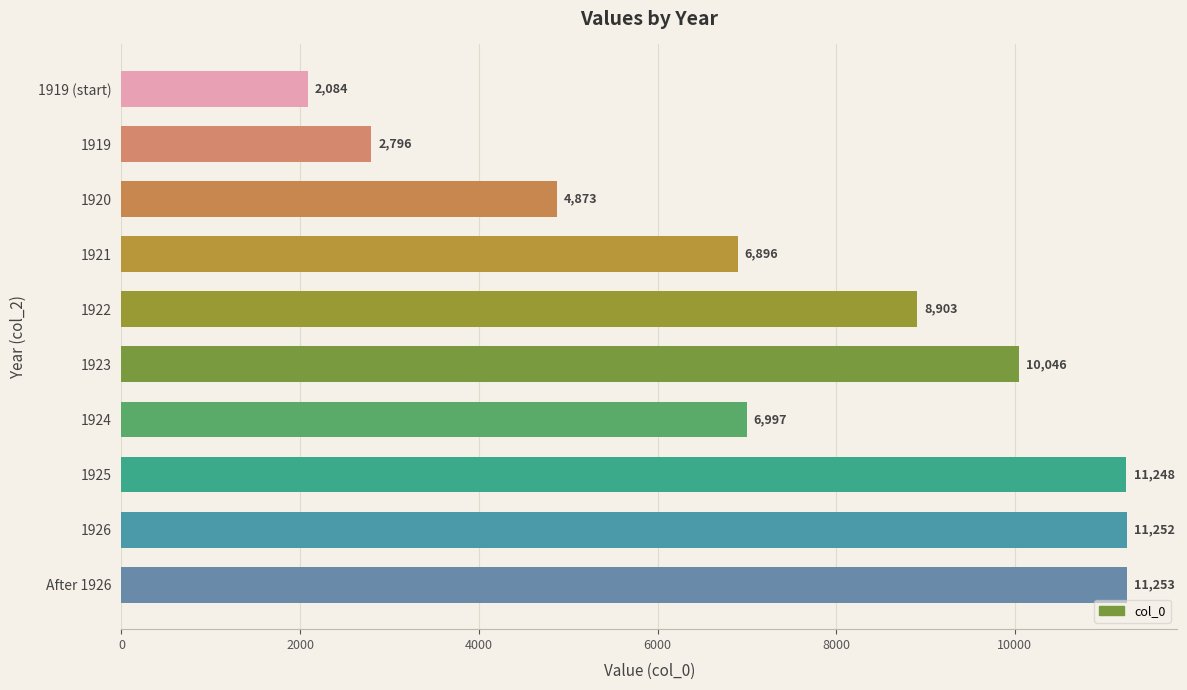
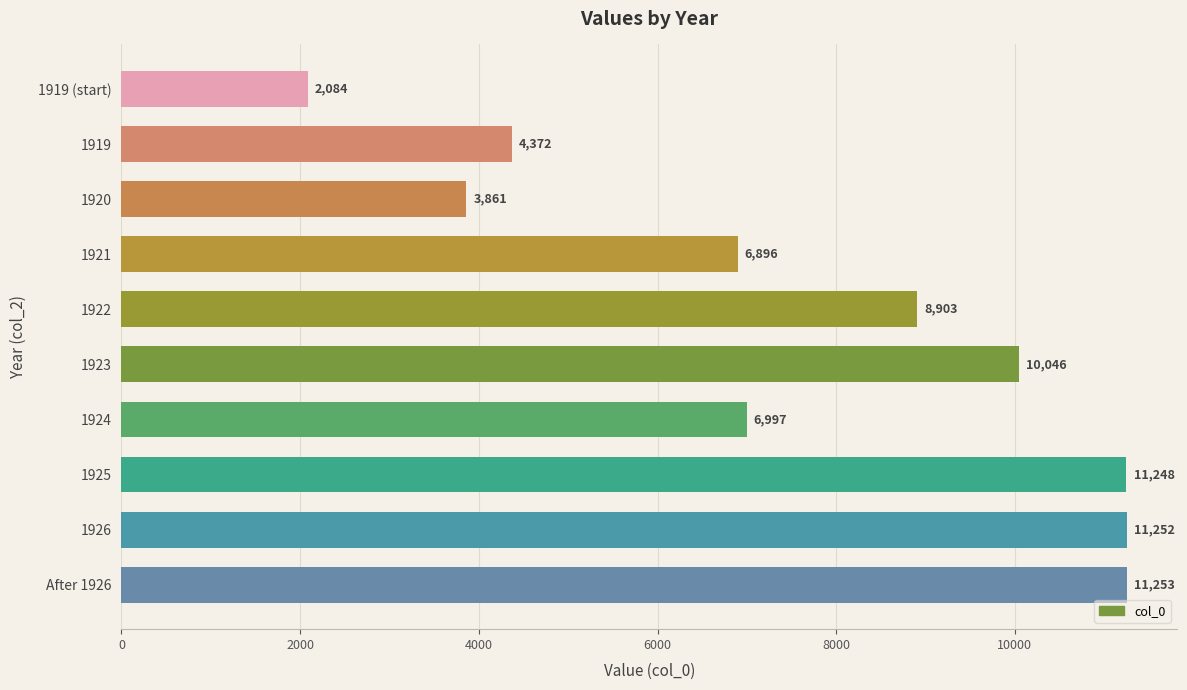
1919: 2,796 -> 4,372
1920: 4,873 -> 3,861
